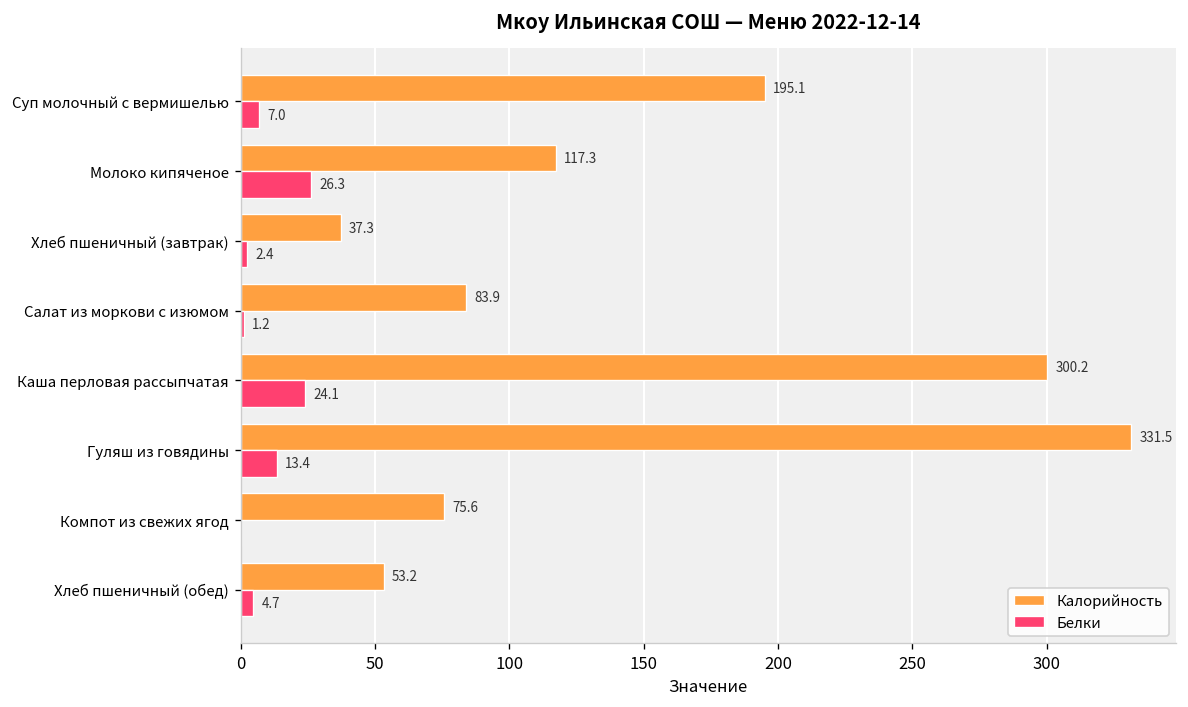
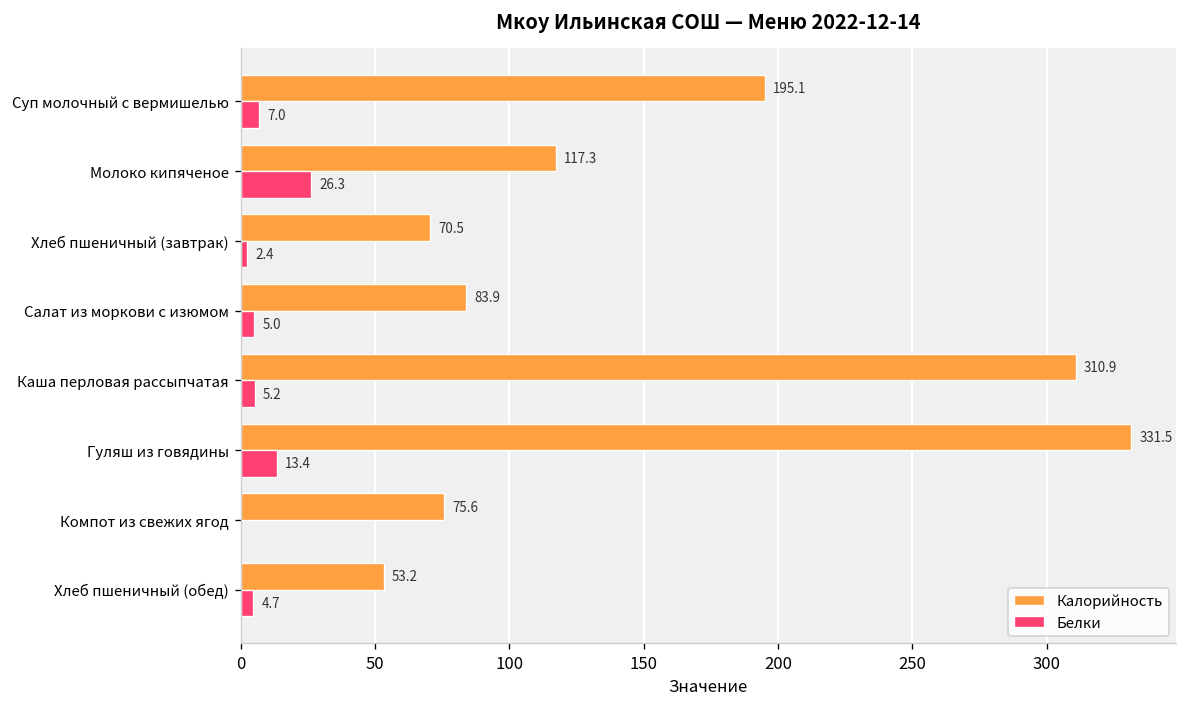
Калорийность, Хлеб пшеничный (завтрак): 37.3 -> 70.5
Белки, Салат из моркови с изюмом: 1.2 -> 5.0
Калорийность, Каша перловая рассыпчатая: 300.2 -> 310.9
Белки, Каша перловая рассыпчатая: 24.1 -> 5.2
